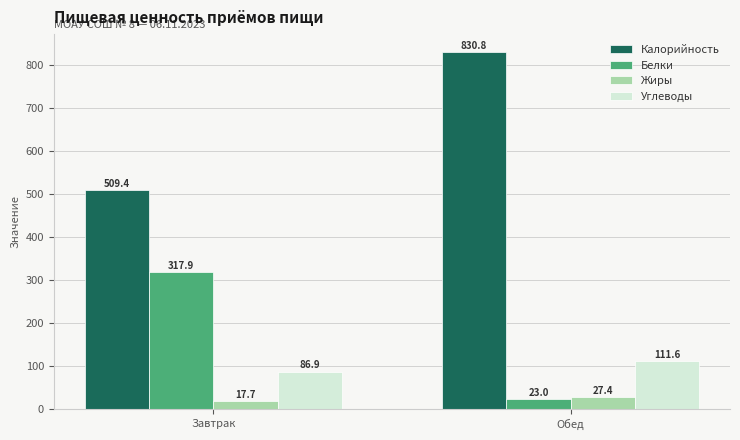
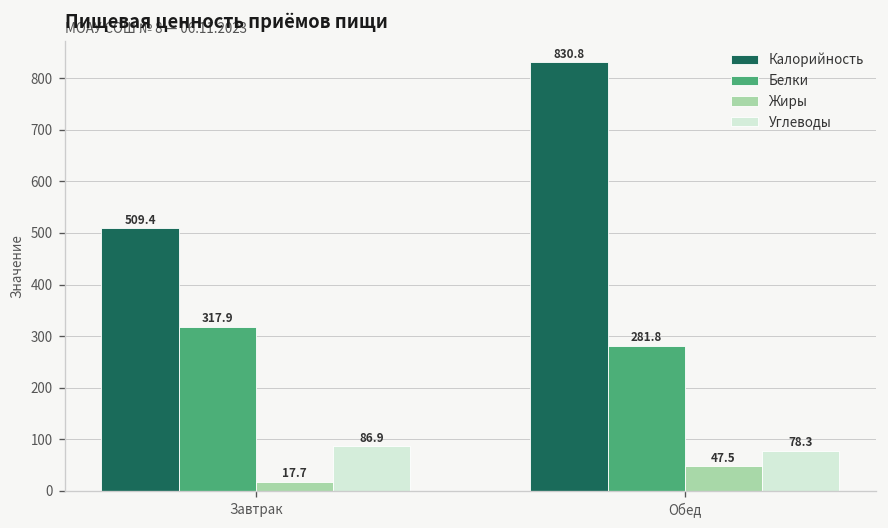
Белки, Обед: 23.0 -> 281.8
Жиры, Обед: 27.4 -> 47.5
Углеводы, Обед: 111.6 -> 78.3
